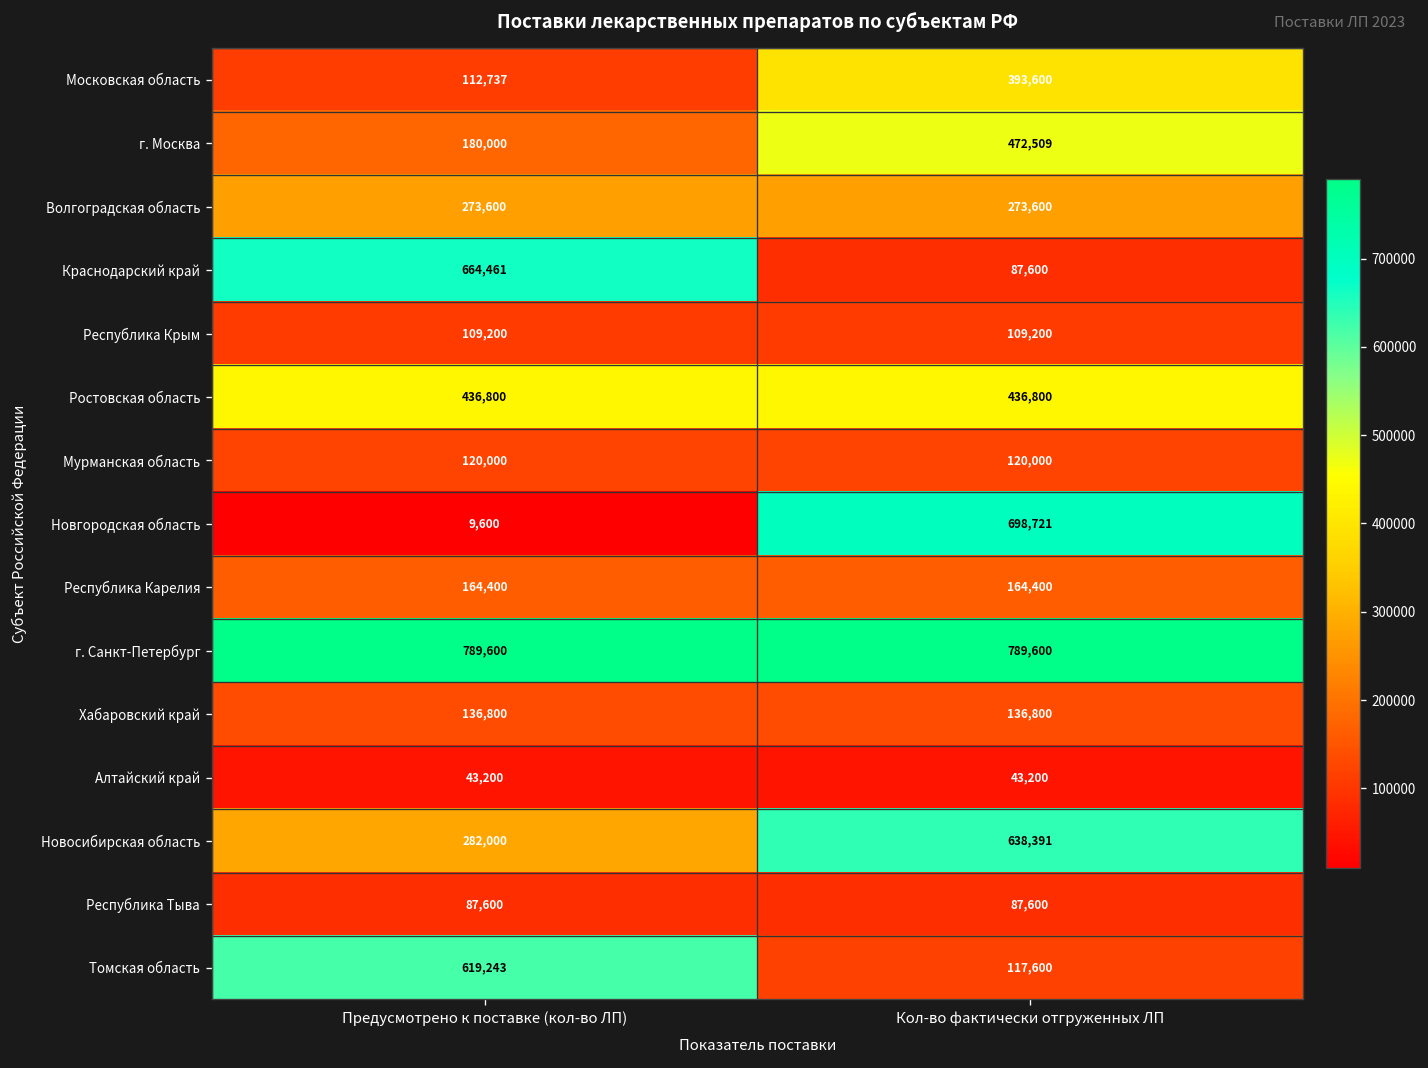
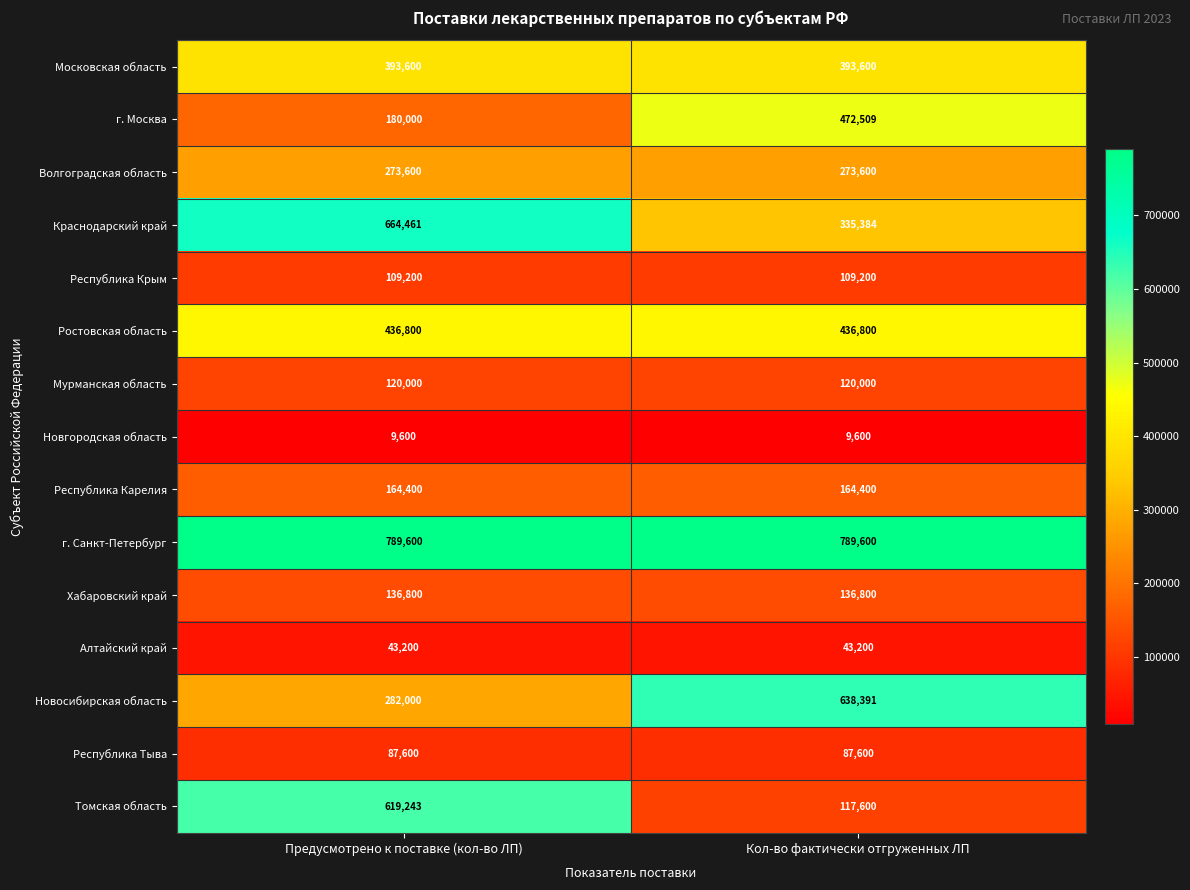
Московская область, Предусмотрено к поставке (кол-во ЛП): 112,737 -> 393,600
Краснодарский край, Кол-во фактически отгруженных ЛП: 87,600 -> 335,384
Новгородская область, Кол-во фактически отгруженных ЛП: 698,721 -> 9,600
